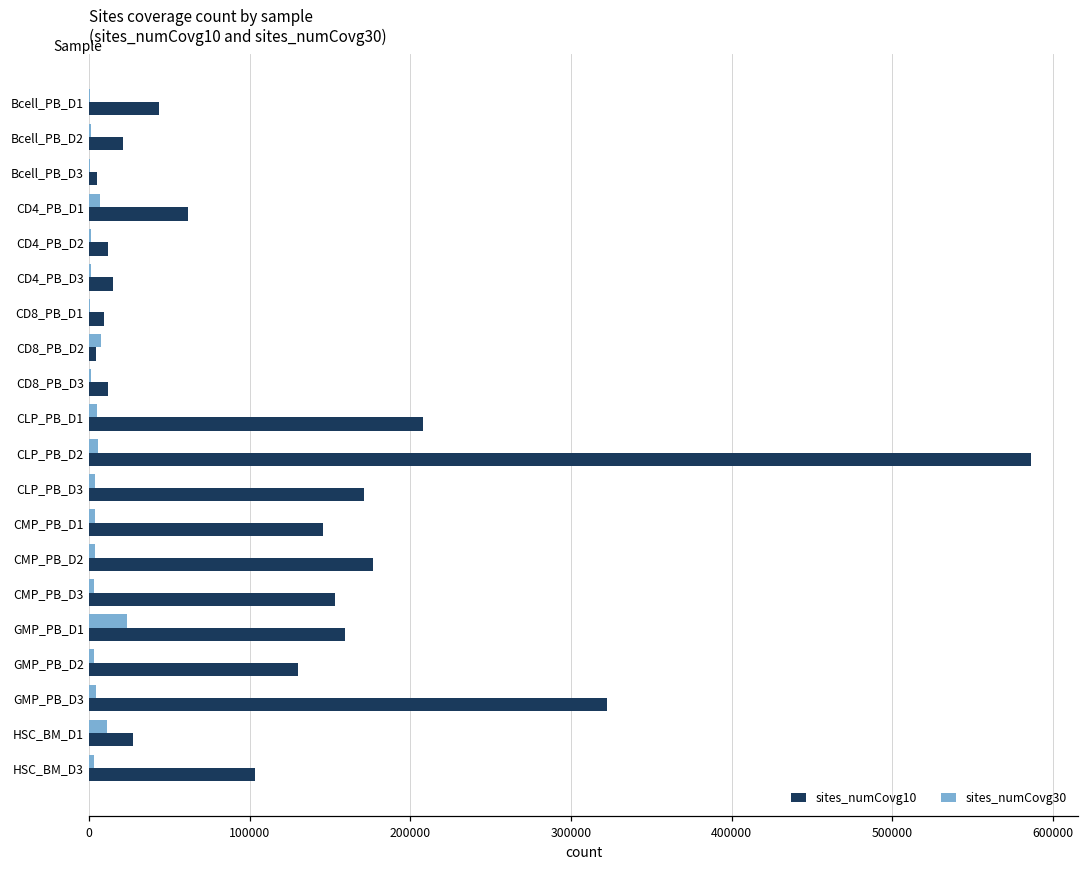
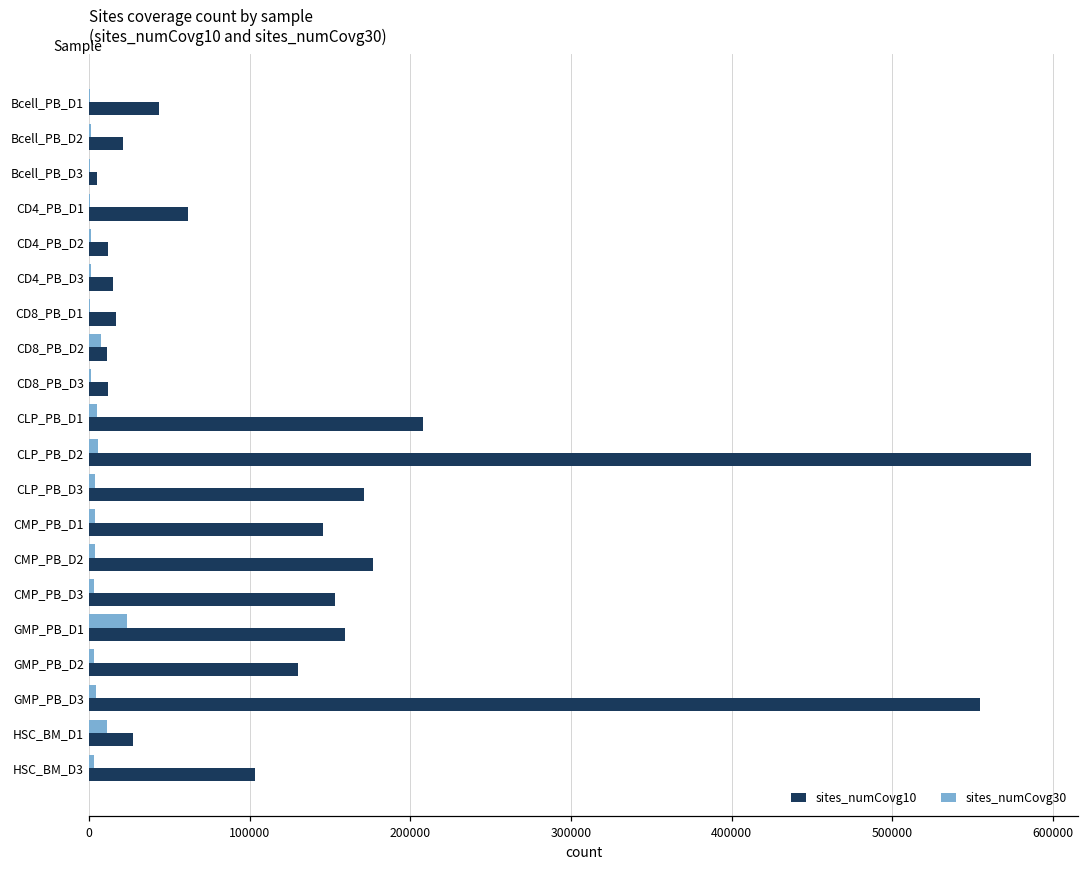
sites_numCovg30, CD4_PB_D1: 7000 -> 0
sites_numCovg10, CD8_PB_D1: 9000 -> 17000
sites_numCovg10, CD8_PB_D2: 4000 -> 11000
sites_numCovg10, GMP_PB_D3: 322000 -> 555000
